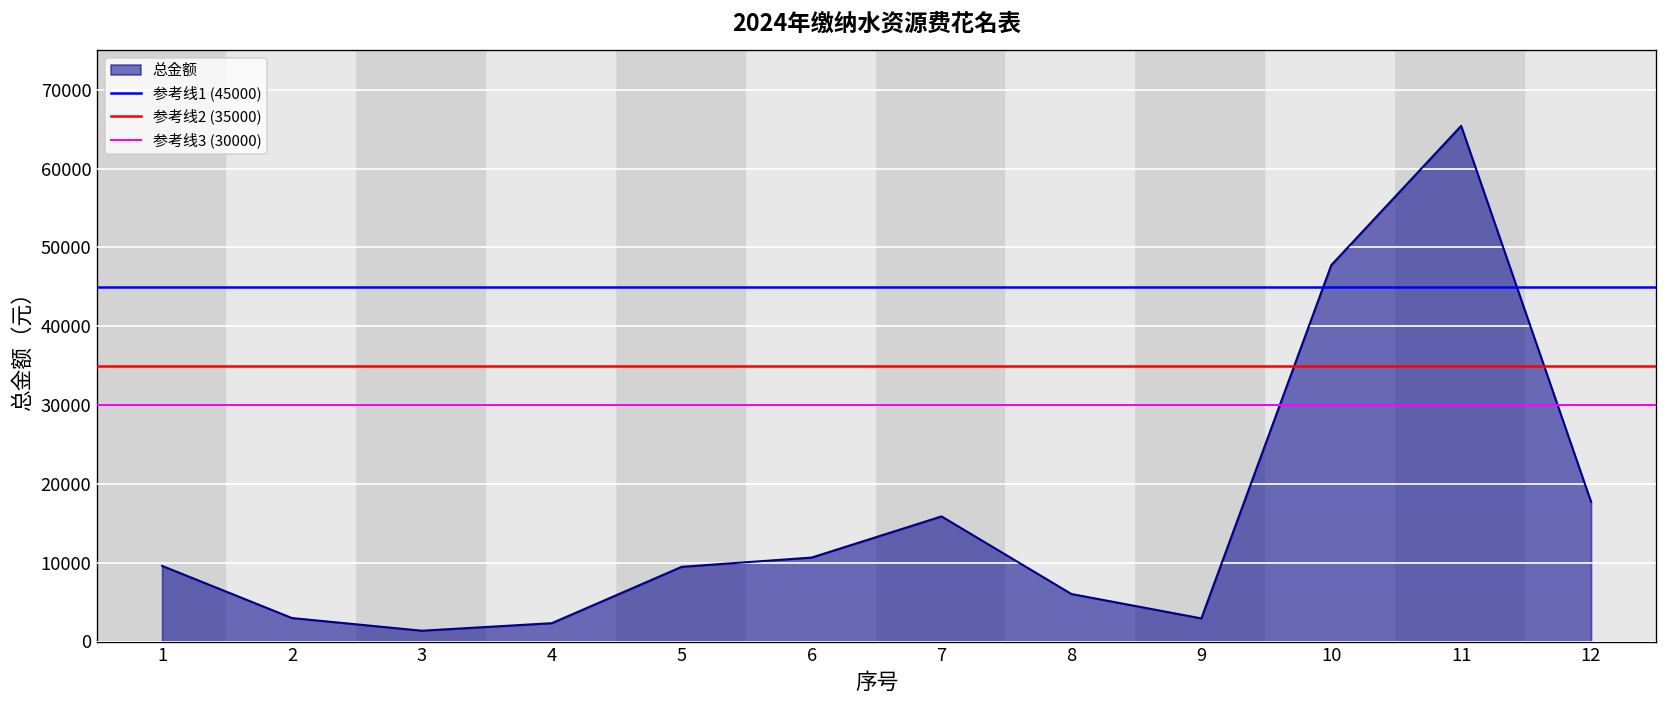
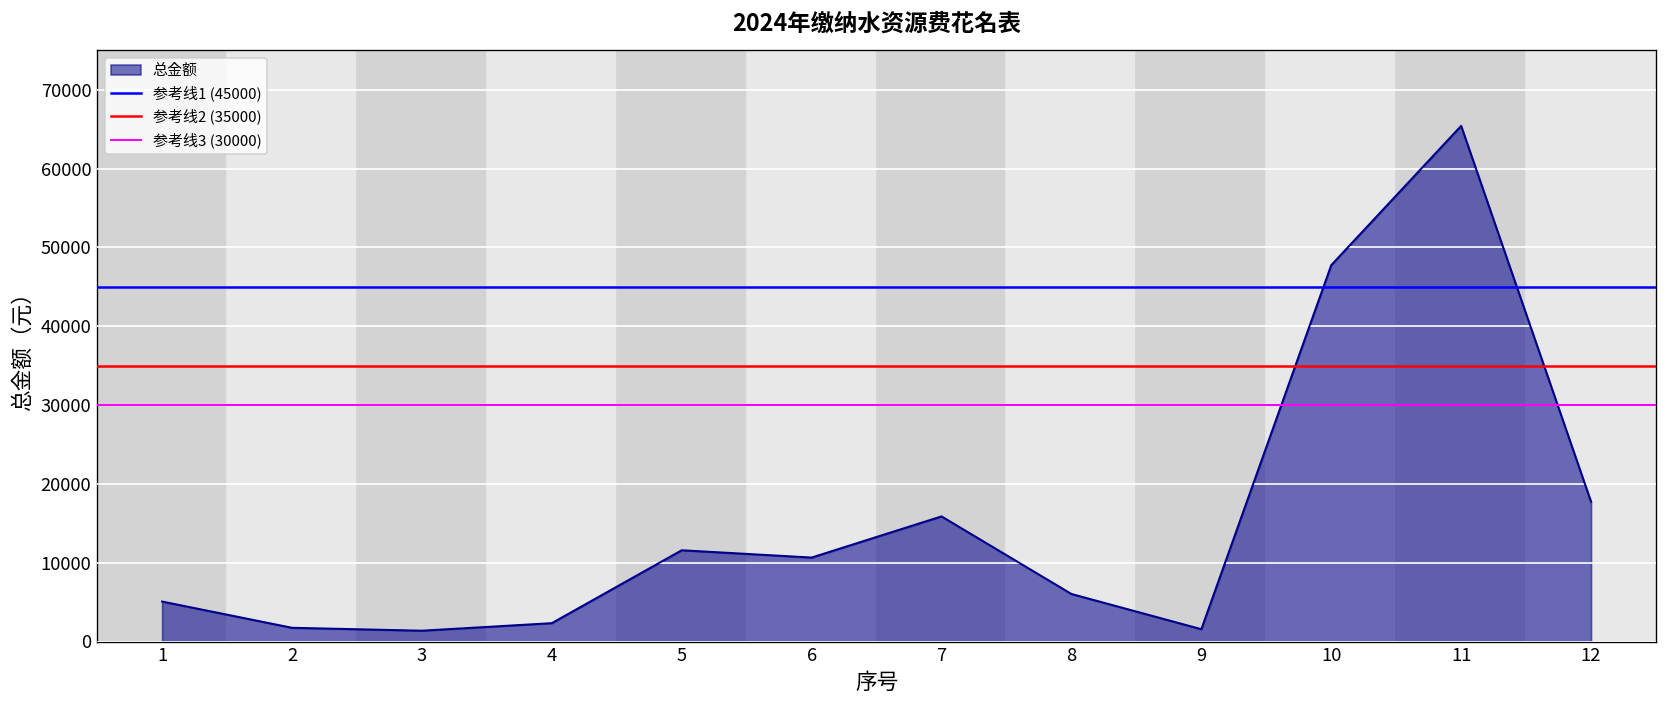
1: 10000 -> 5000
2: 3000 -> 2000
5: 9000 -> 12000
9: 3000 -> 2000
